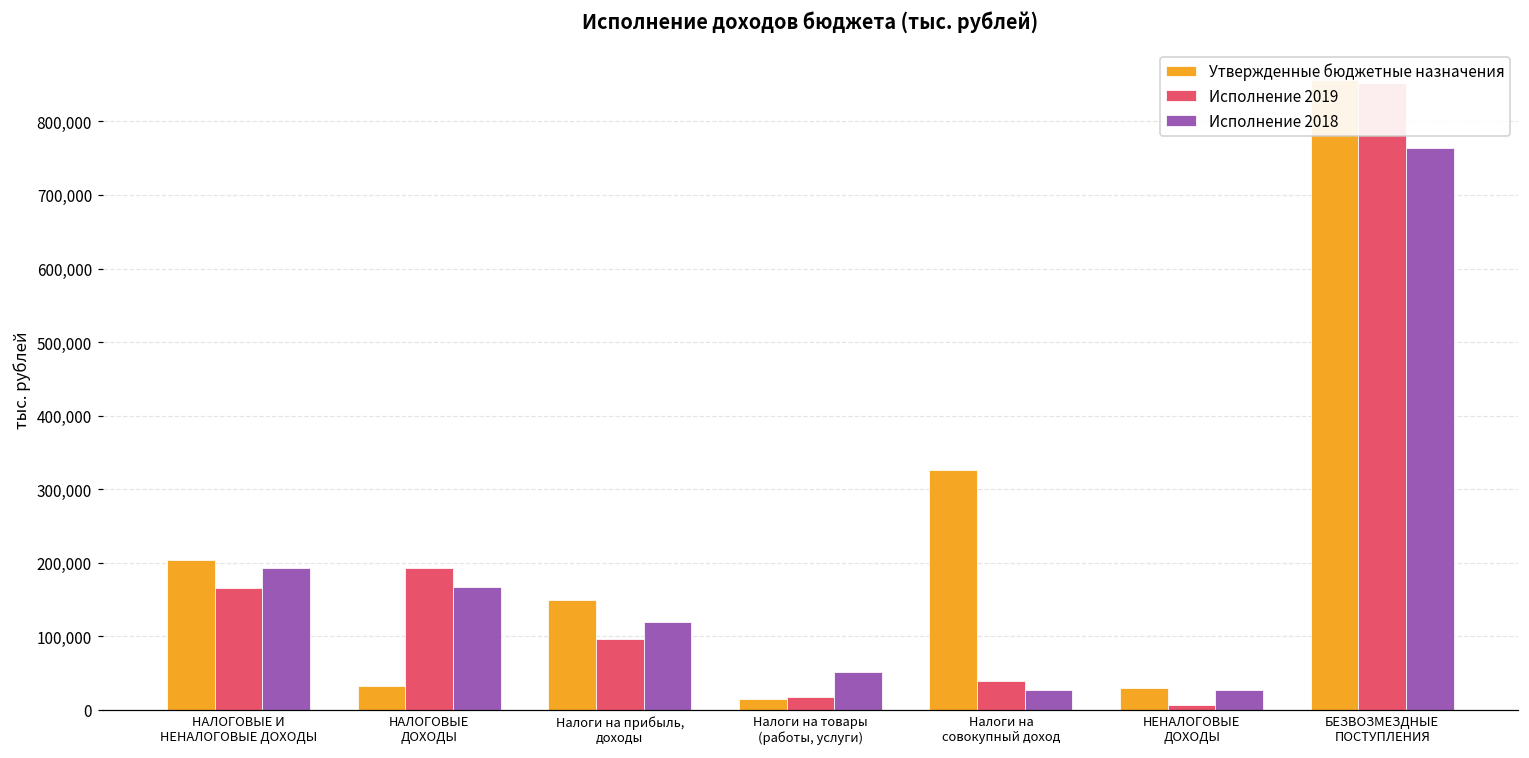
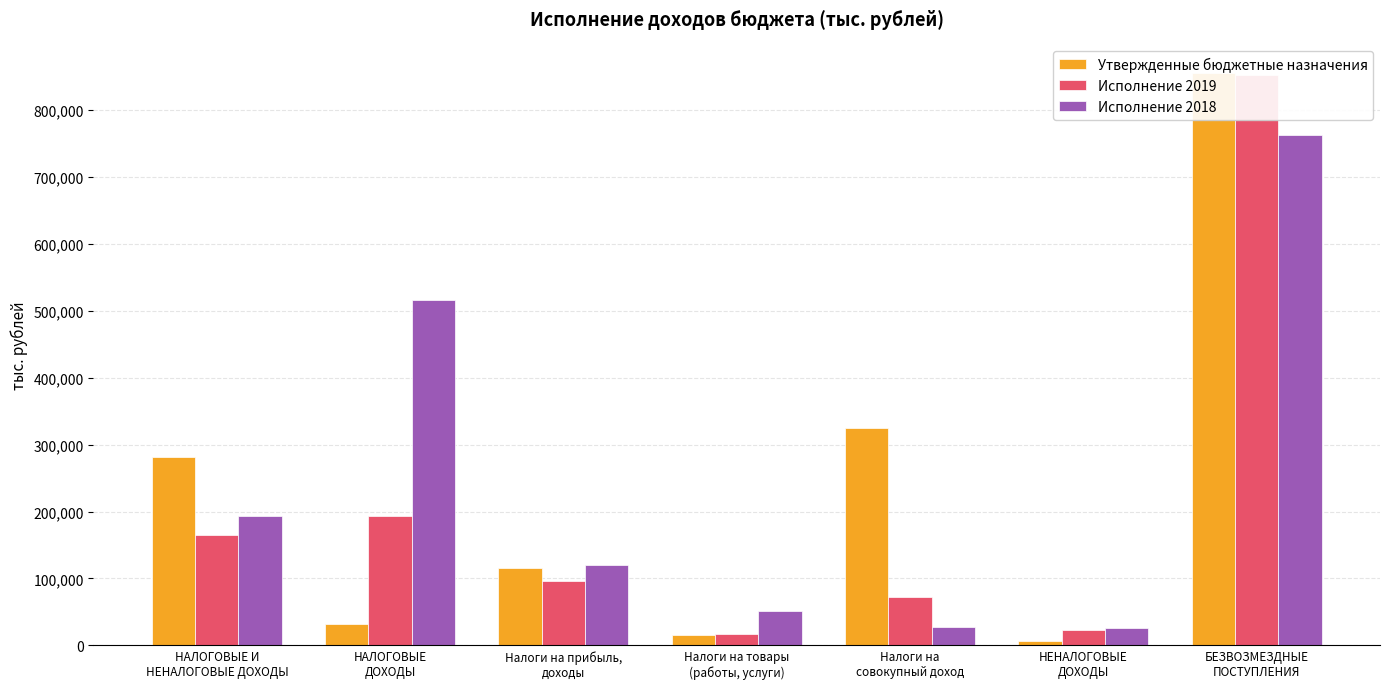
Утвержденные бюджетные назначения, НАЛОГОВЫЕ И НЕНАЛОГОВЫЕ ДОХОДЫ: 200,000 -> 280,000
Исполнение 2018, НАЛОГОВЫЕ ДОХОДЫ: 170,000 -> 520,000
Утвержденные бюджетные назначения, Налоги на прибыль, доходы: 150,000 -> 120,000
Исполнение 2019, Налоги на совокупный доход: 40,000 -> 70,000
Утвержденные бюджетные назначения, НЕНАЛОГОВЫЕ ДОХОДЫ: 30,000 -> 10,000
Исполнение 2019, НЕНАЛОГОВЫЕ ДОХОДЫ: 10,000 -> 20,000
